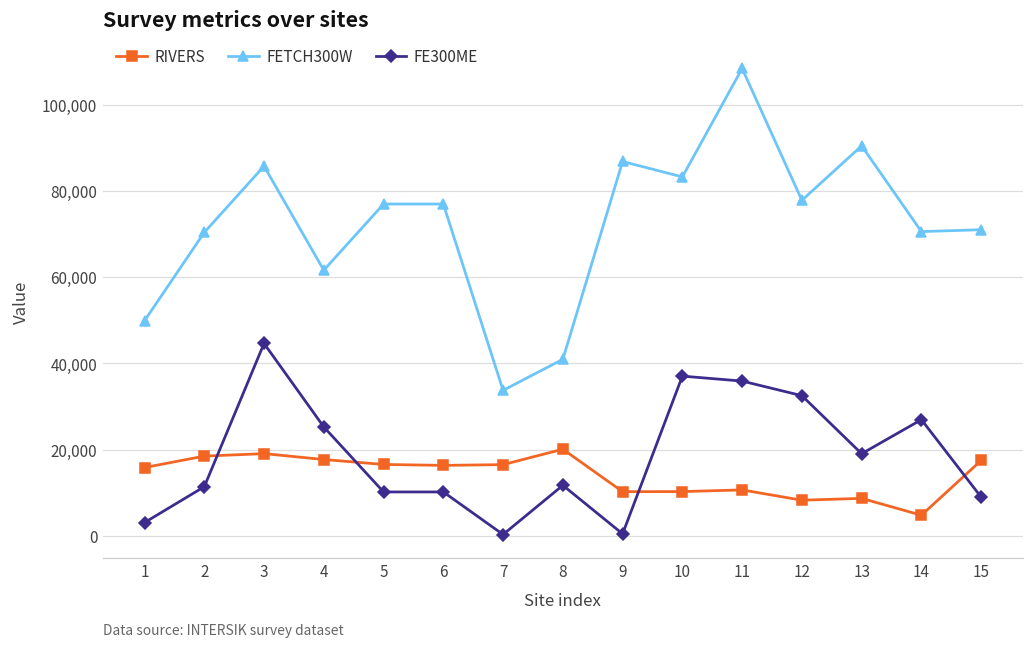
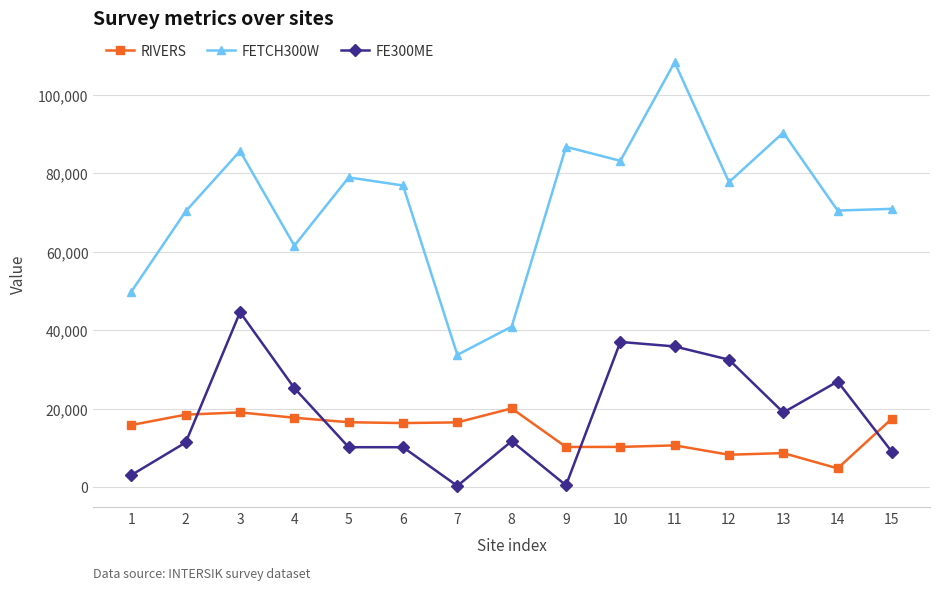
FETCH300W, 5: 77,000 -> 79,000
